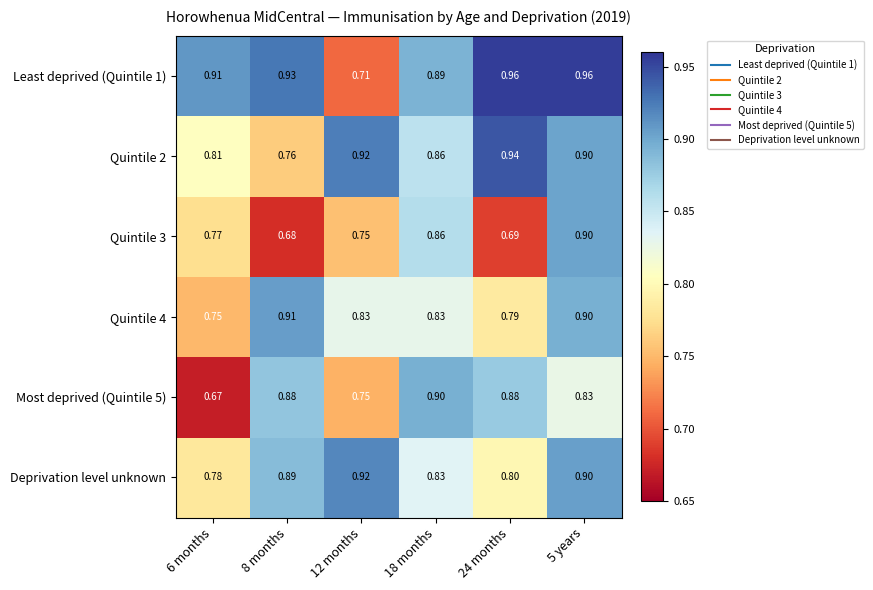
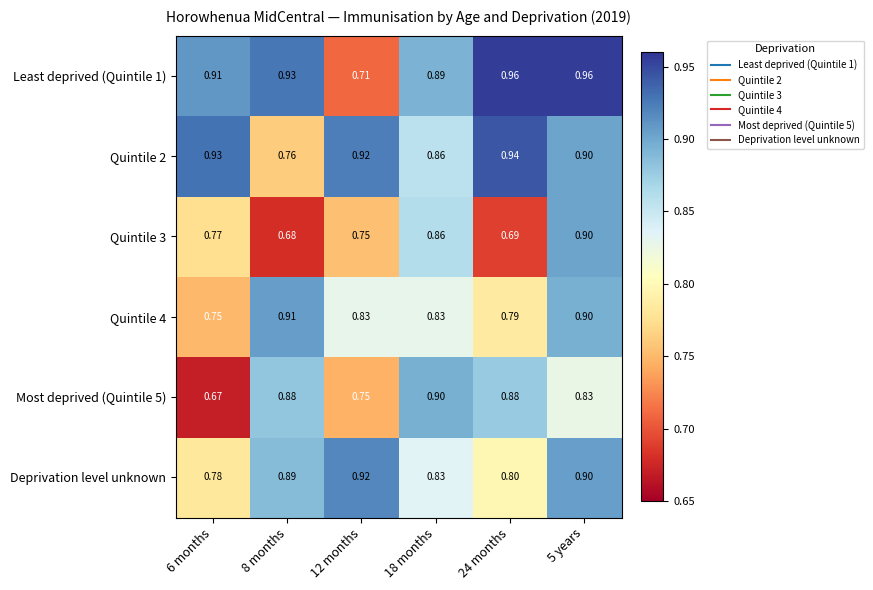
Quintile 2, 6 months: 0.81 -> 0.93
